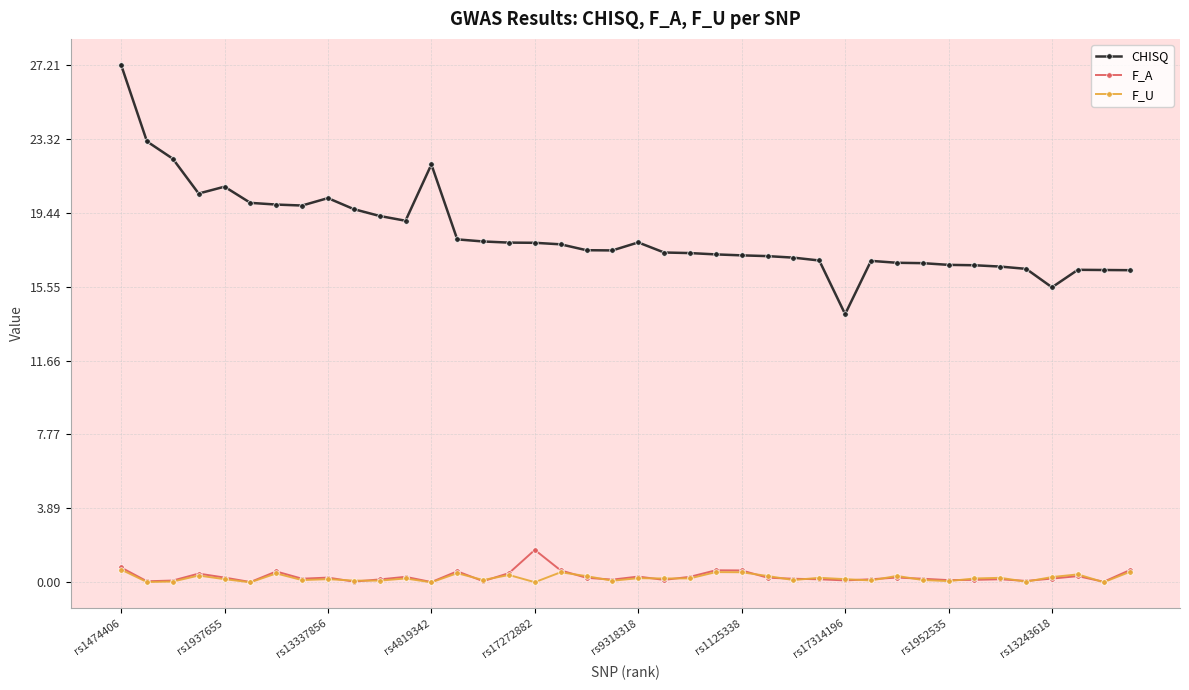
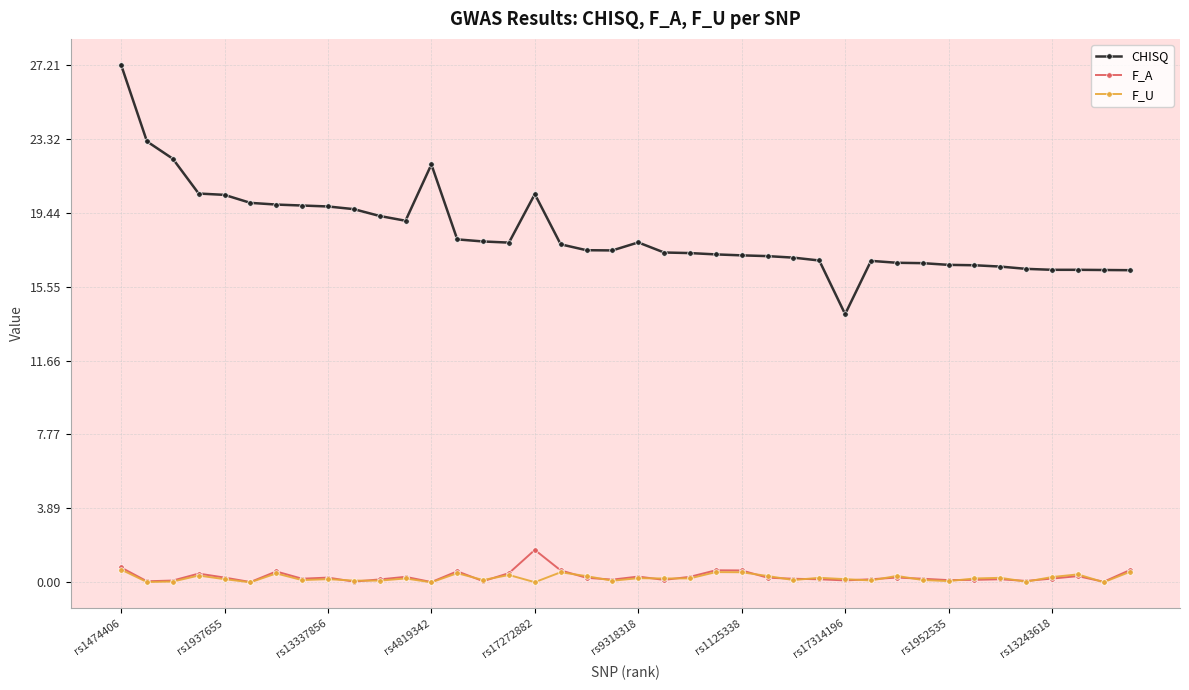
CHISQ, rs1937655: 20.8 -> 20.4
CHISQ, rs13337856: 20.2 -> 19.8
CHISQ, rs17272882: 17.9 -> 20.4
CHISQ, rs13243618: 15.5 -> 16.4
